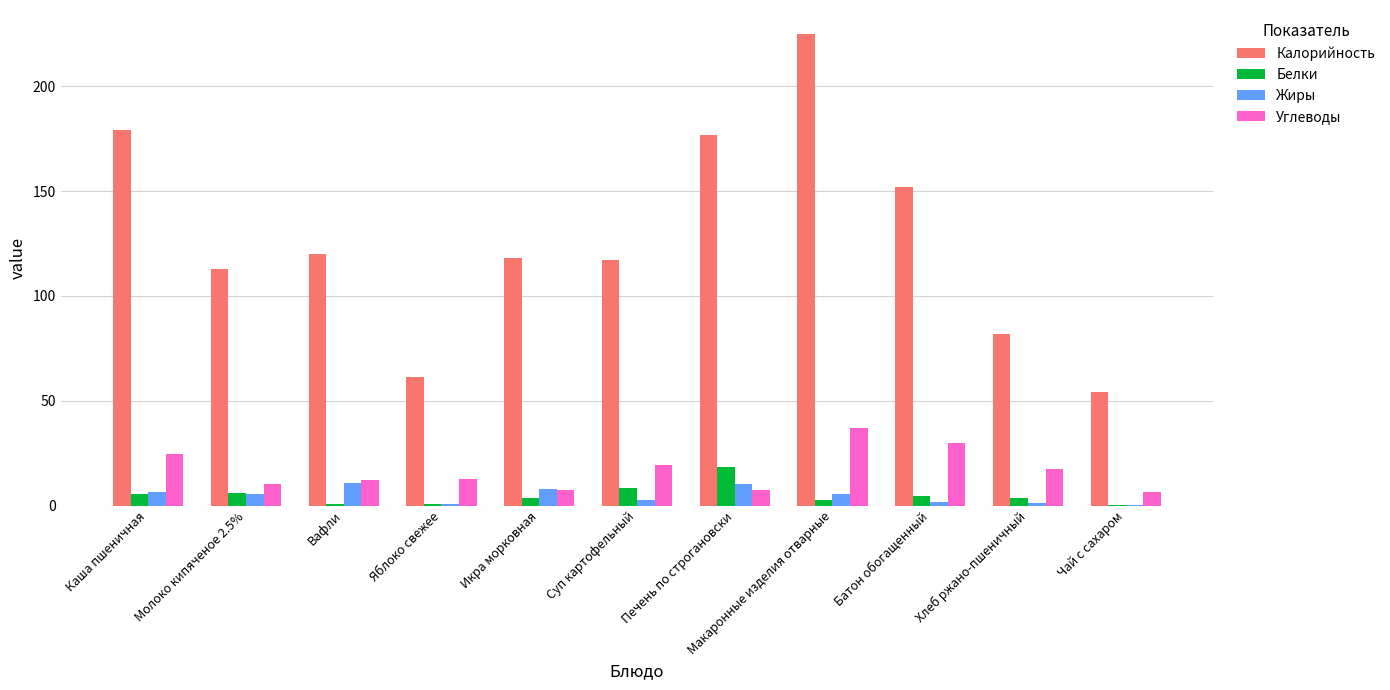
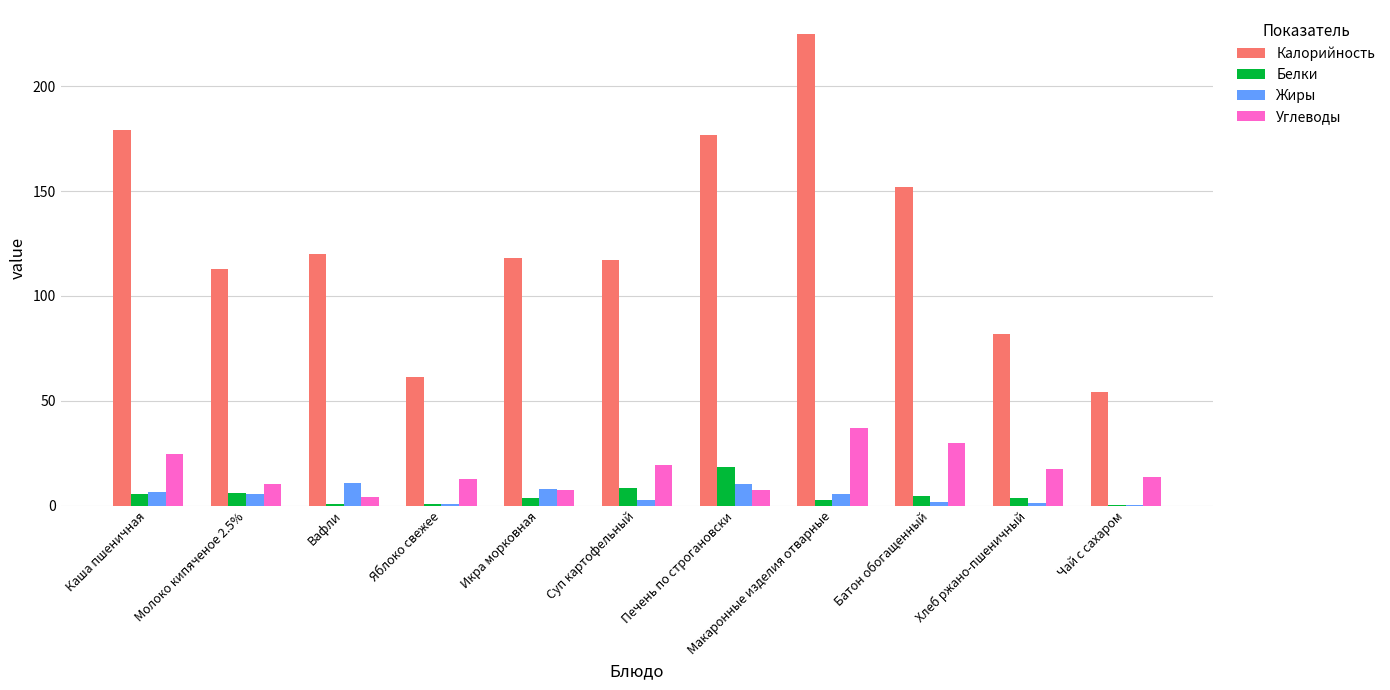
Углеводы, Вафли: 12 -> 4
Углеводы, Чай с сахаром: 6 -> 14
